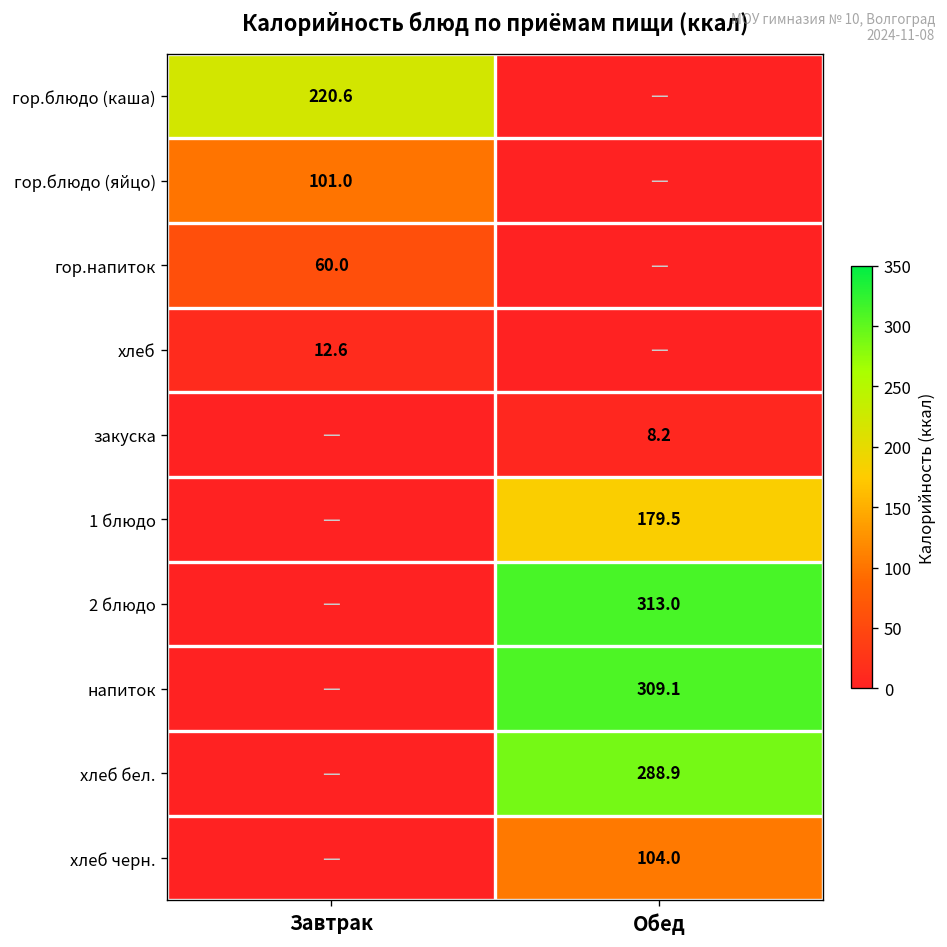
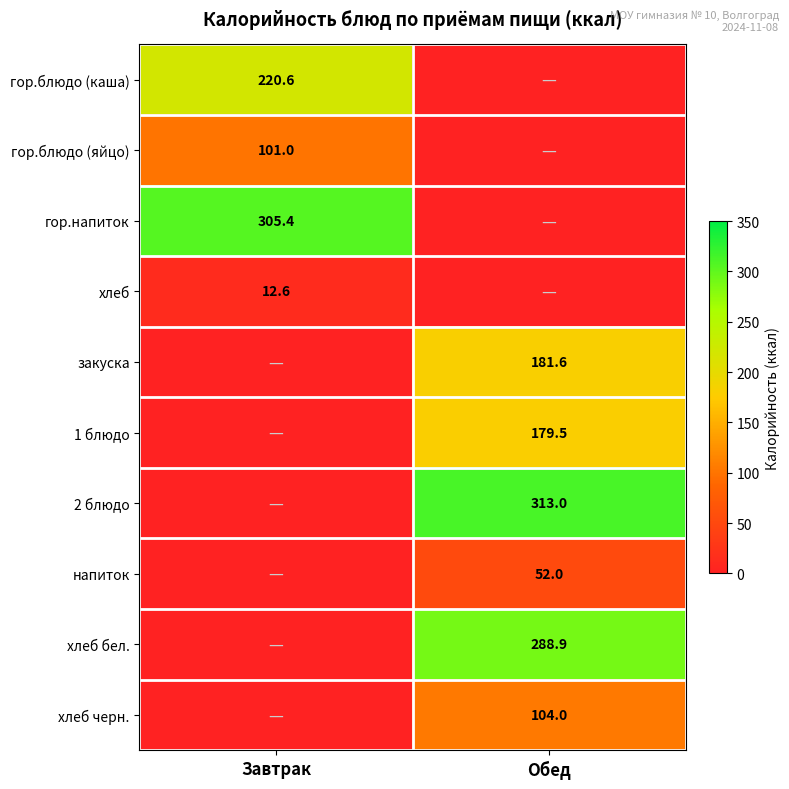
гор.напиток, Завтрак: 60.0 -> 305.4
закуска, Обед: 8.2 -> 181.6
напиток, Обед: 309.1 -> 52.0
